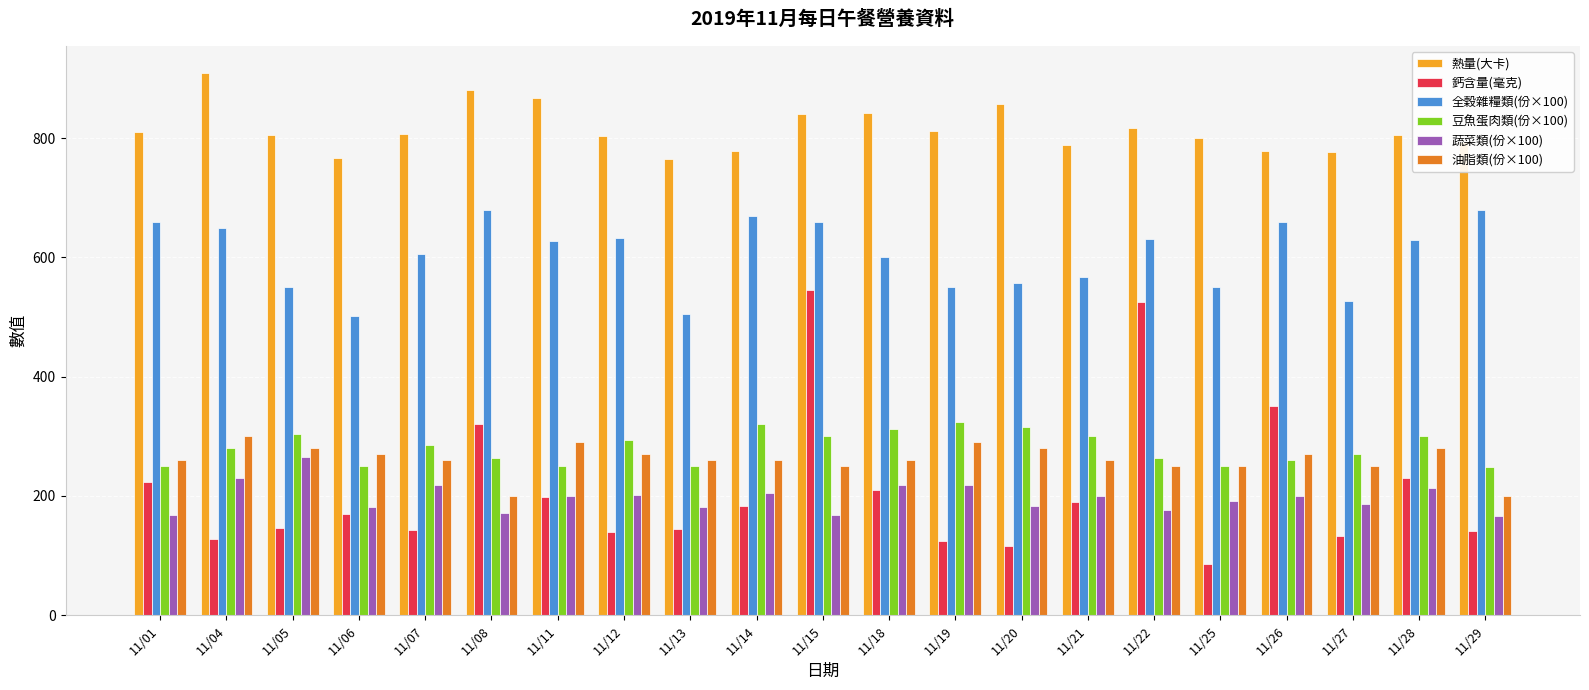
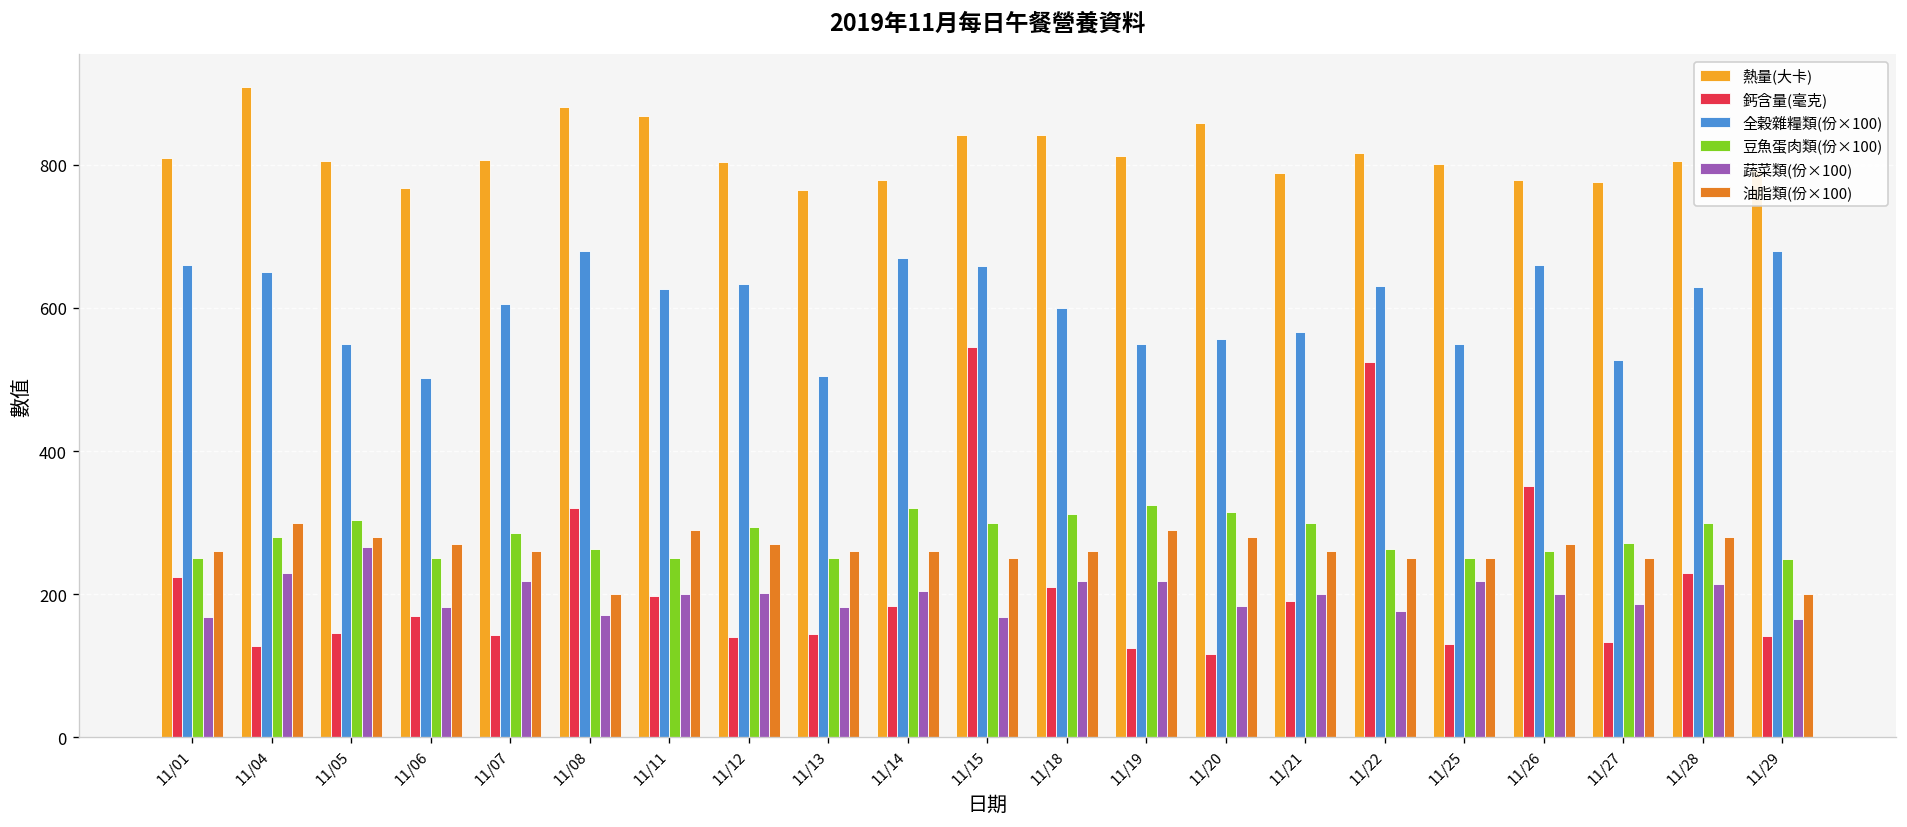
鈣含量(毫克), 11/25: 90 -> 130
蔬菜類(份×100), 11/25: 190 -> 220
